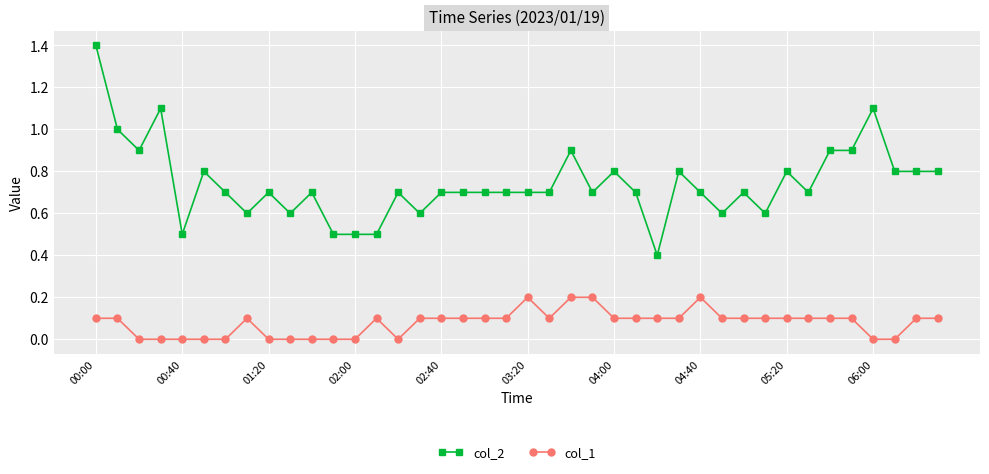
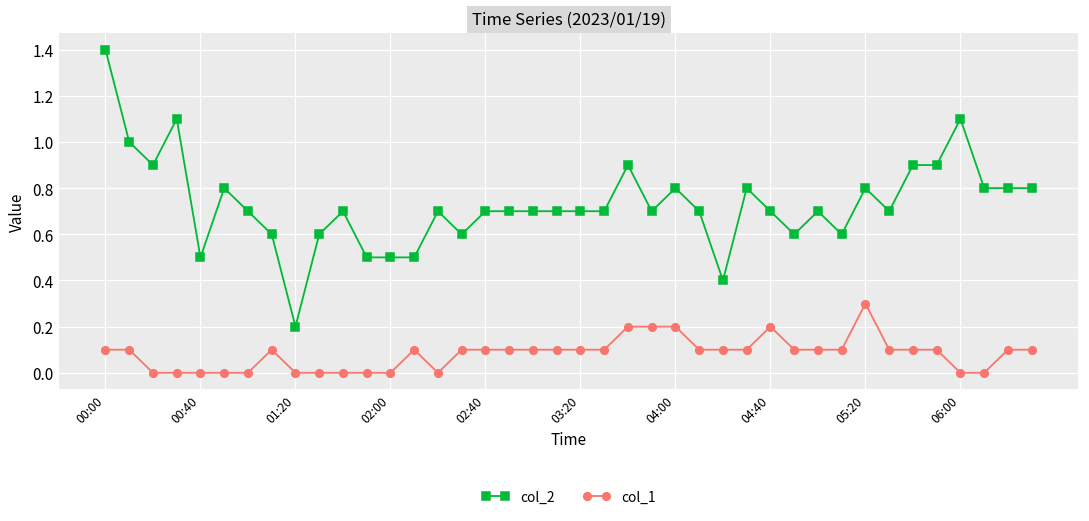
col_2, 01:20: 0.7 -> 0.2
col_1, 03:20: 0.2 -> 0.1
col_1, 04:00: 0.1 -> 0.2
col_1, 05:20: 0.1 -> 0.3
